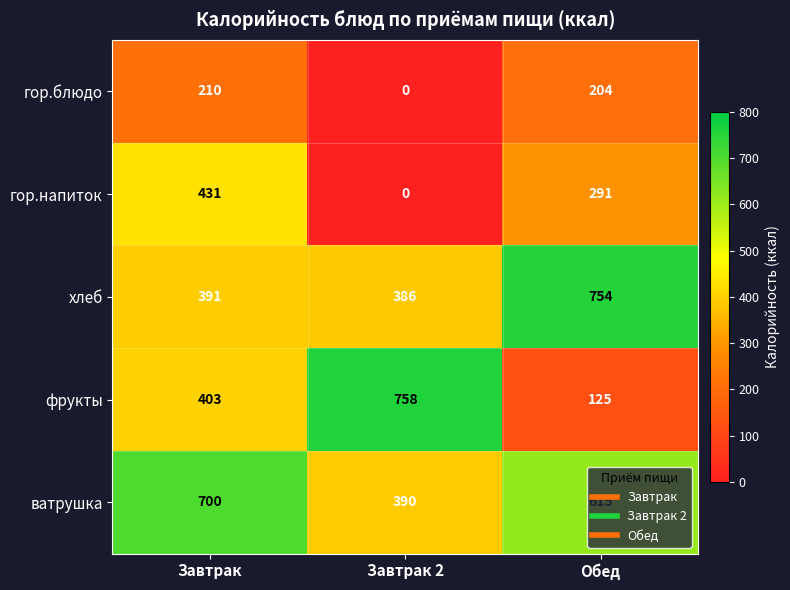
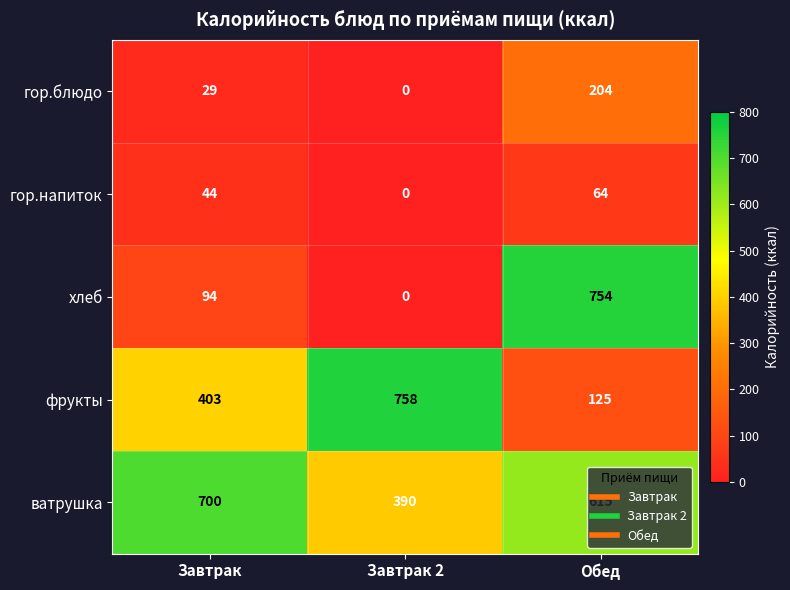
гор.блюдо, Завтрак: 210 -> 29
гор.напиток, Завтрак: 431 -> 44
гор.напиток, Обед: 291 -> 64
хлеб, Завтрак: 391 -> 94
хлеб, Завтрак 2: 386 -> 0
